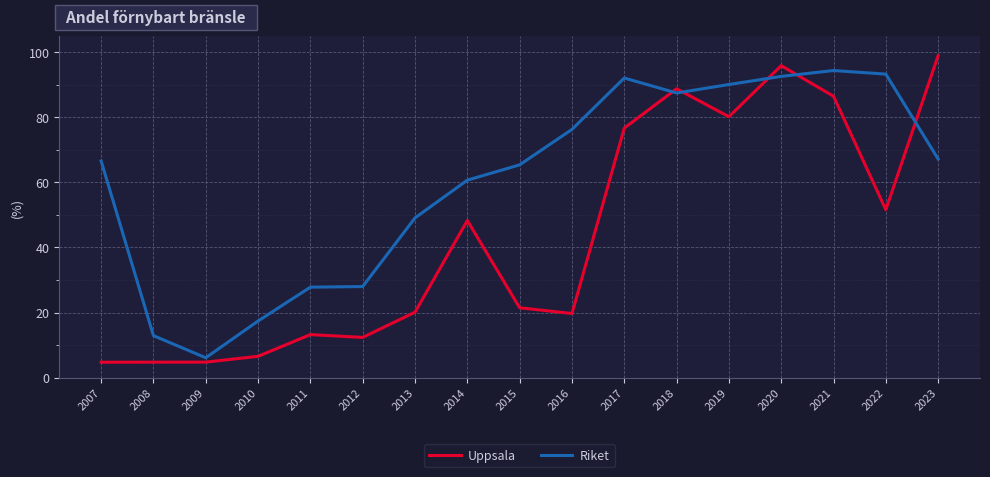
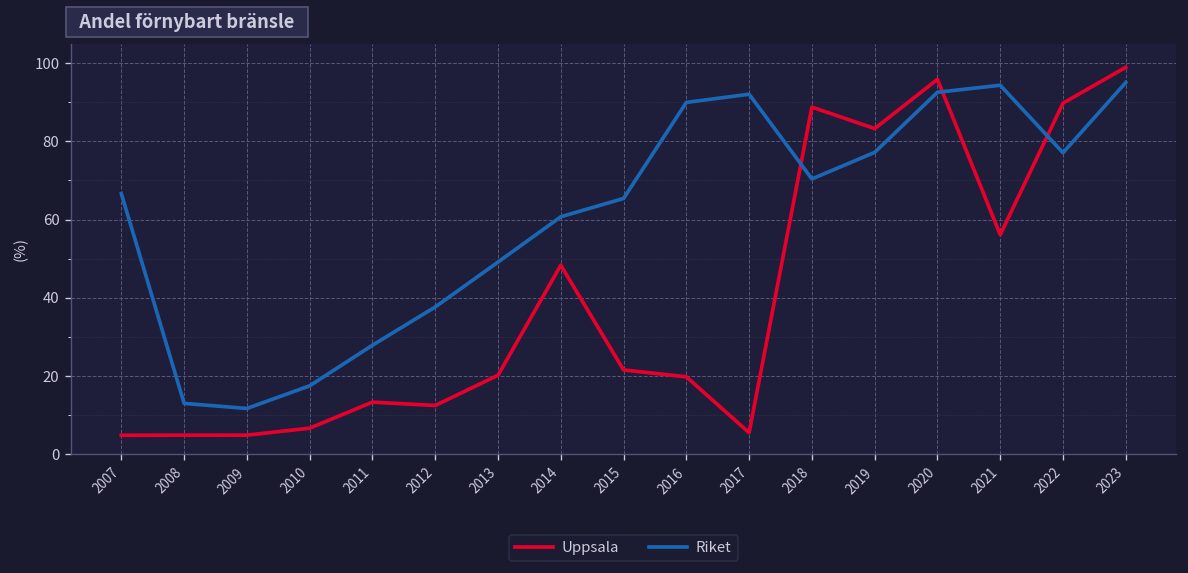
Riket, 2009: 6 -> 12
Riket, 2012: 28 -> 38
Riket, 2016: 76 -> 90
Uppsala, 2017: 77 -> 5
Riket, 2018: 88 -> 70
Uppsala, 2019: 80 -> 83
Riket, 2019: 90 -> 77
Uppsala, 2021: 87 -> 56
Uppsala, 2022: 52 -> 90
Riket, 2022: 93 -> 77
Riket, 2023: 67 -> 95
